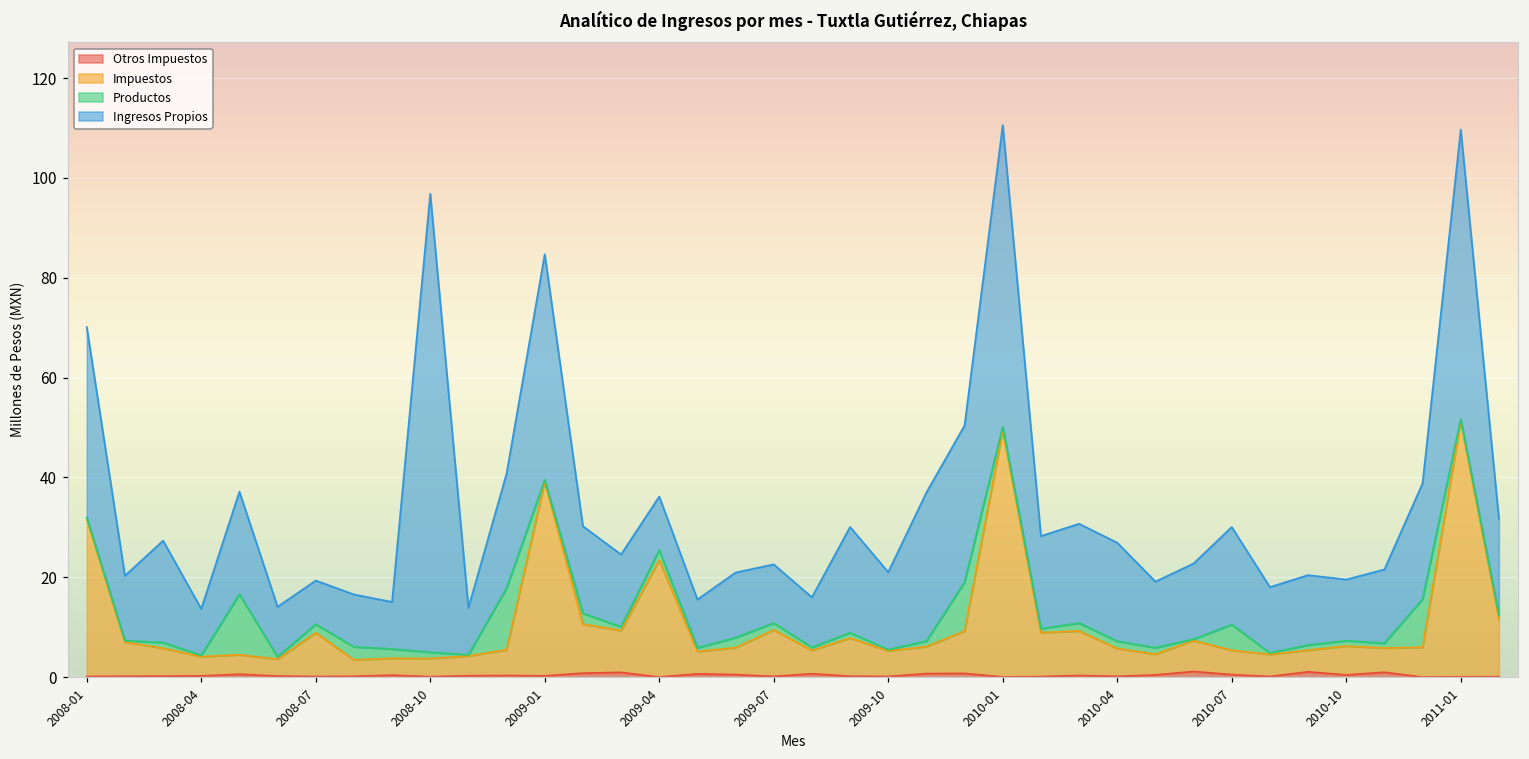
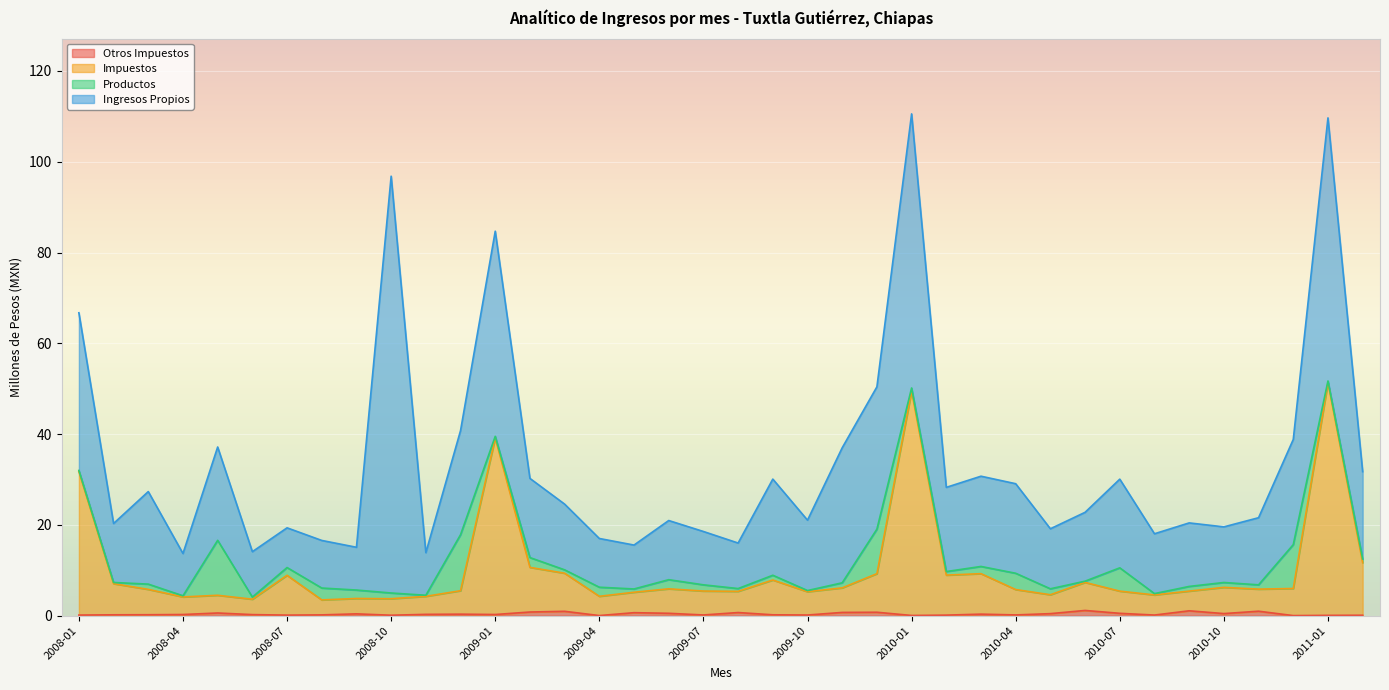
Ingresos Propios, 2008-01: 38 -> 35
Impuestos, 2009-04: 23 -> 4
Impuestos, 2009-07: 9 -> 5
Productos, 2010-04: 1 -> 4
